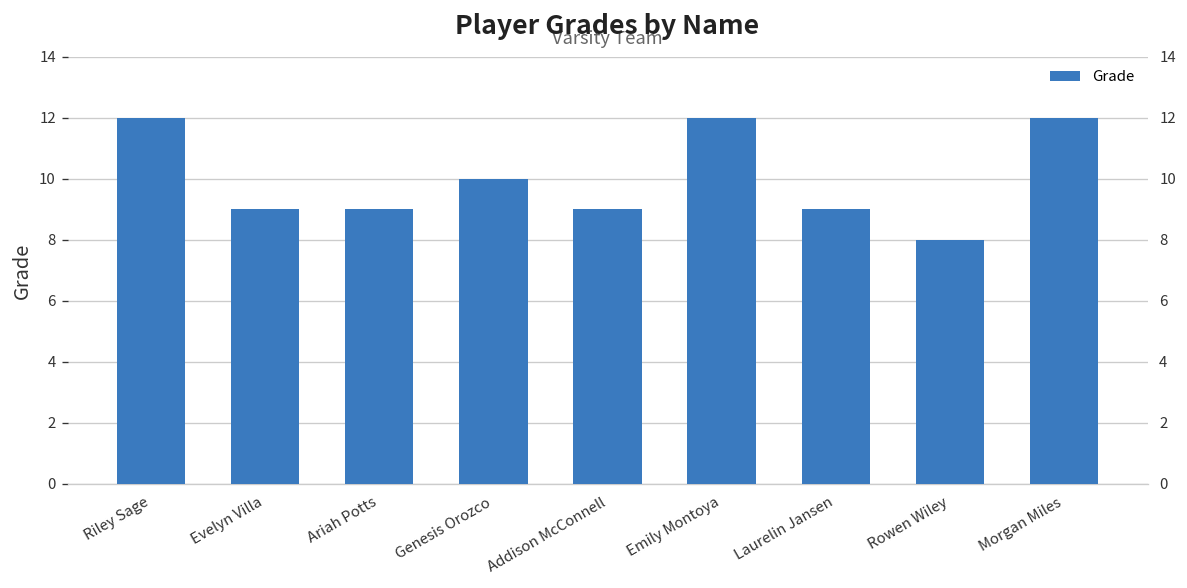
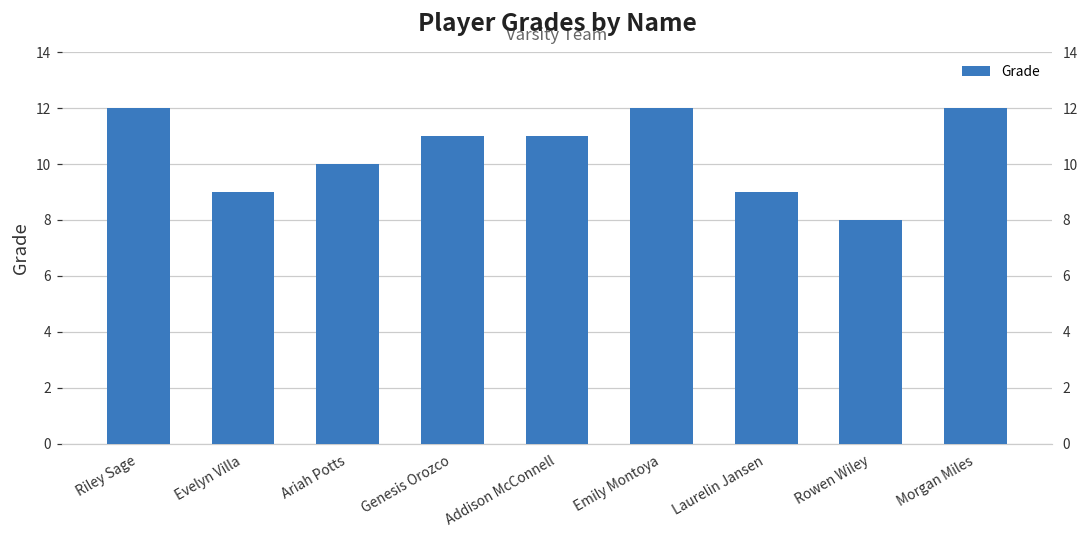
Ariah Potts: 9 -> 10
Genesis Orozco: 10 -> 11
Addison McConnell: 9 -> 11
